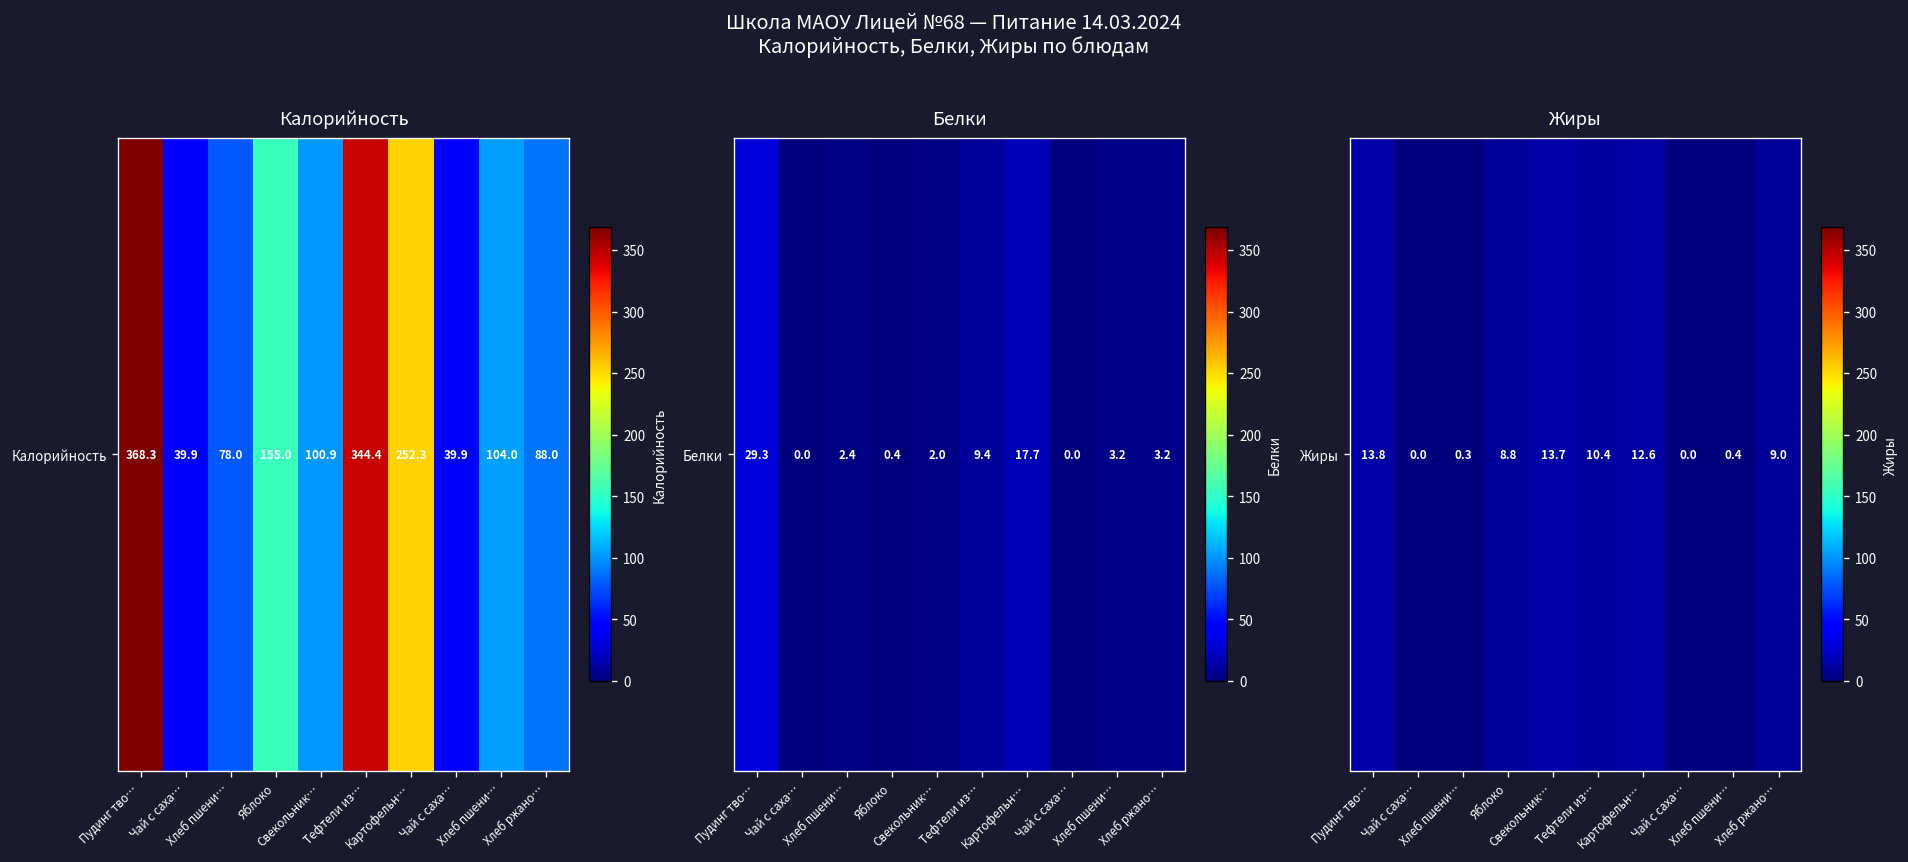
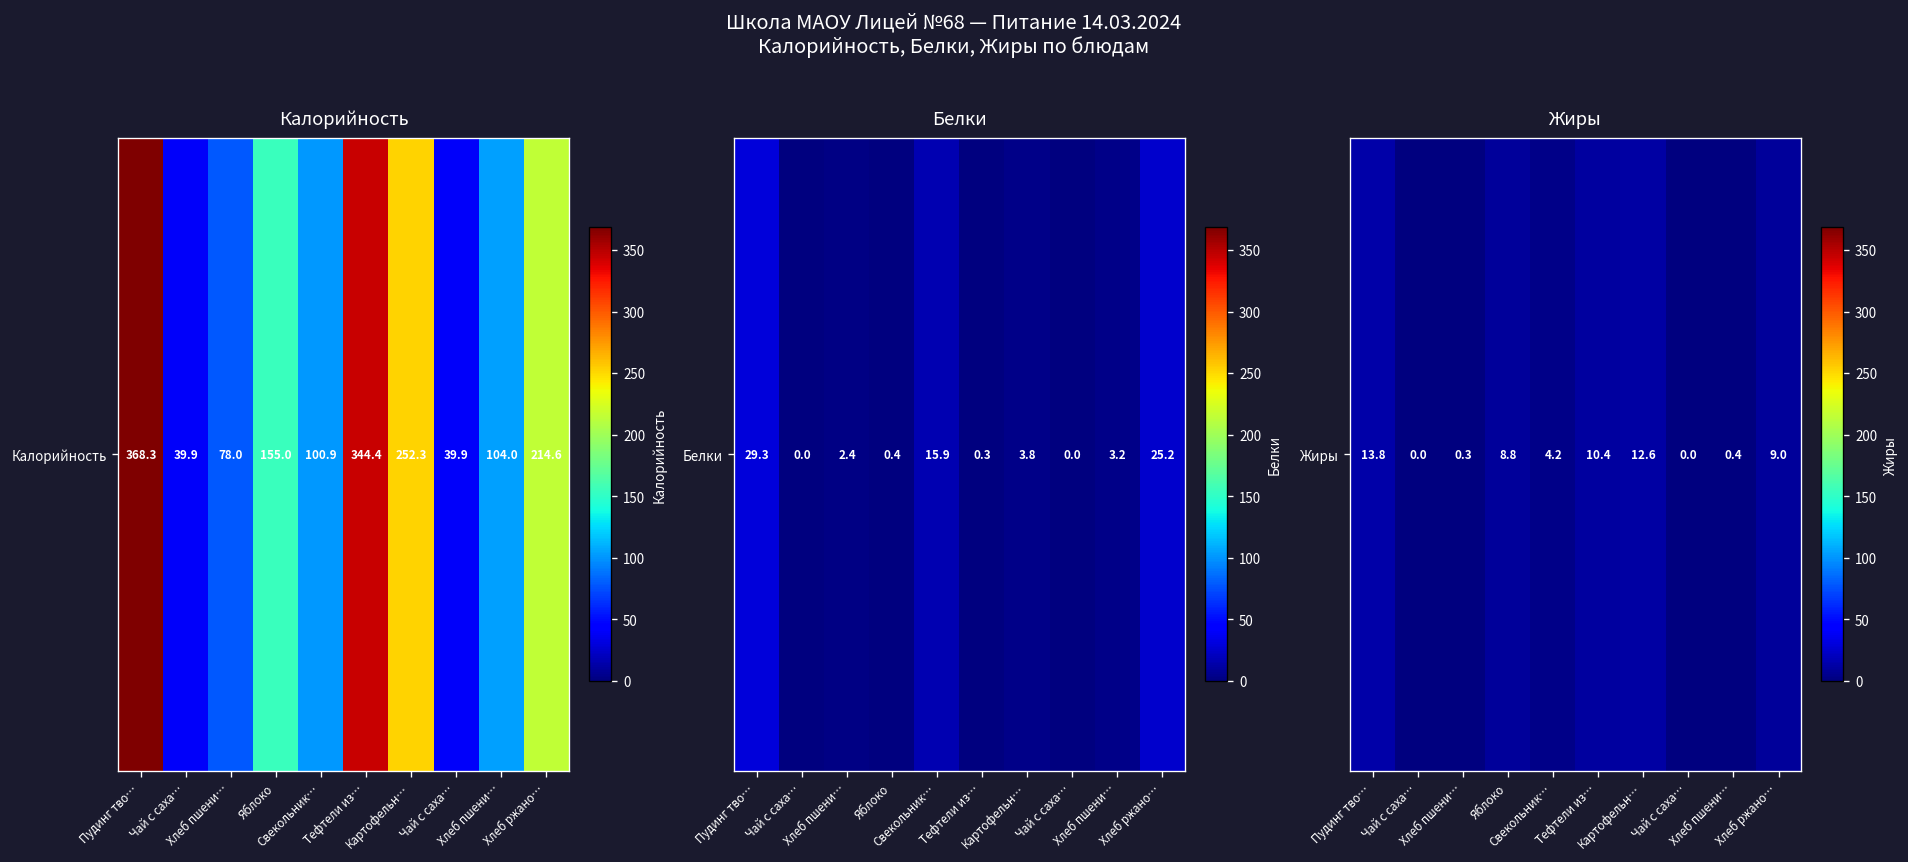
Калорийность, Калорийность, Хлеб ржано…: 88.0 -> 214.6
Белки, Белки, Свекольник…: 2.0 -> 15.9
Белки, Белки, Тефтели из…: 9.4 -> 0.3
Белки, Белки, Картофельн…: 17.7 -> 3.8
Белки, Белки, Хлеб ржано…: 3.2 -> 25.2
Жиры, Жиры, Свекольник…: 13.7 -> 4.2
